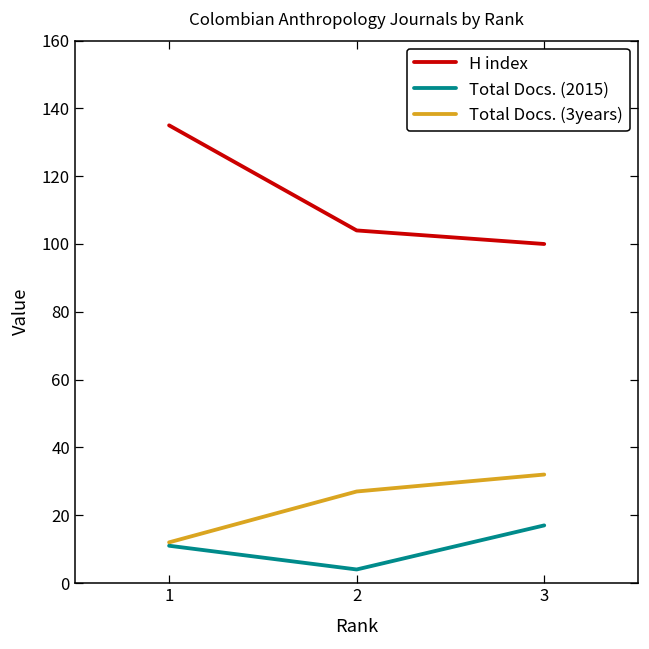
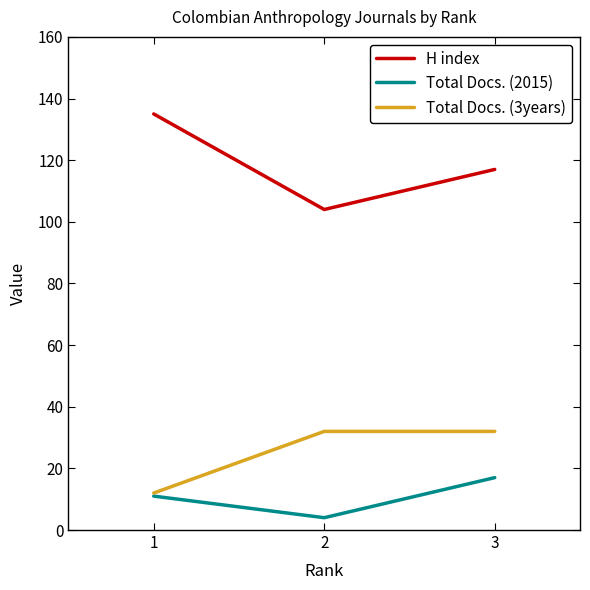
Total Docs. (3years), 2: 27 -> 32
H index, 3: 100 -> 117
